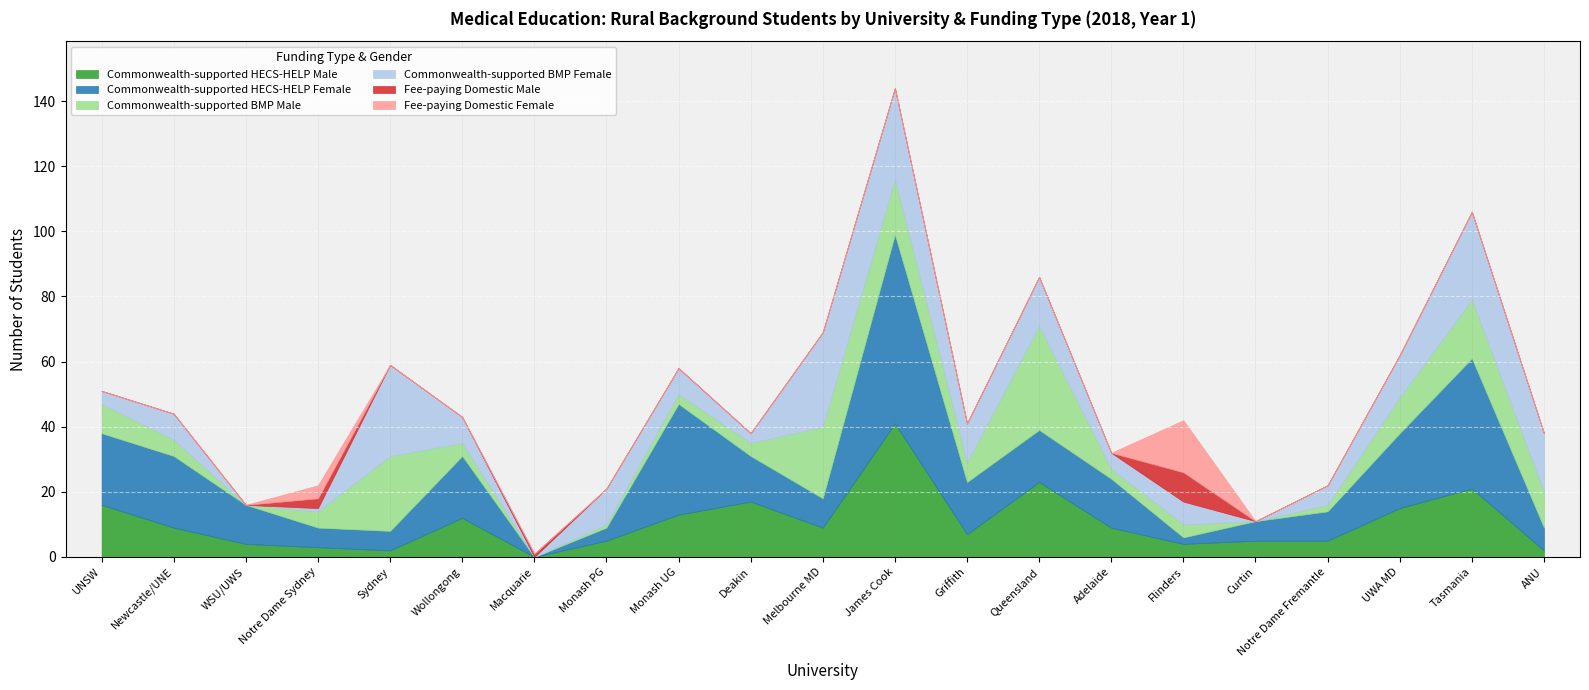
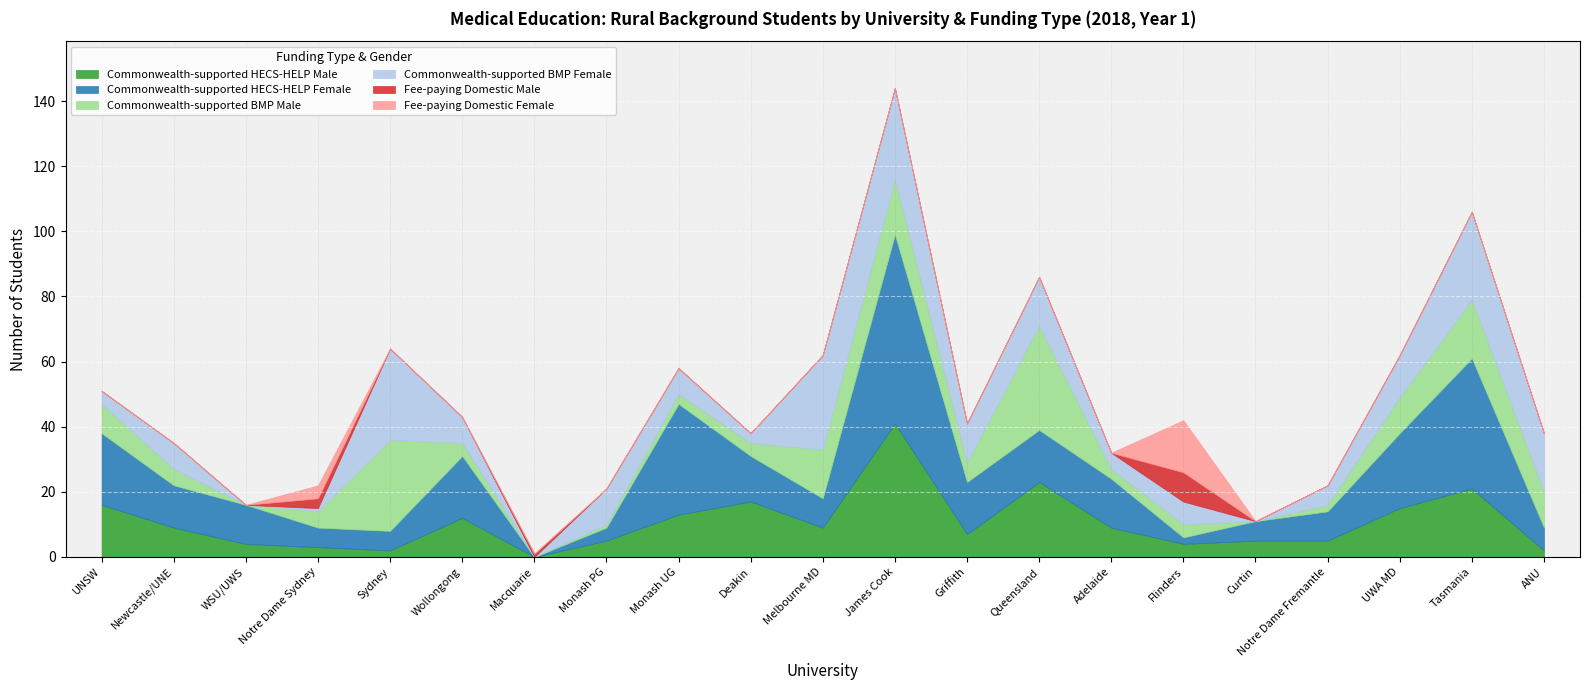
Commonwealth-supported HECS-HELP Female, Newcastle/UNE: 22 -> 13
Commonwealth-supported BMP Male, Sydney: 23 -> 28
Commonwealth-supported BMP Male, Melbourne MD: 22 -> 15
